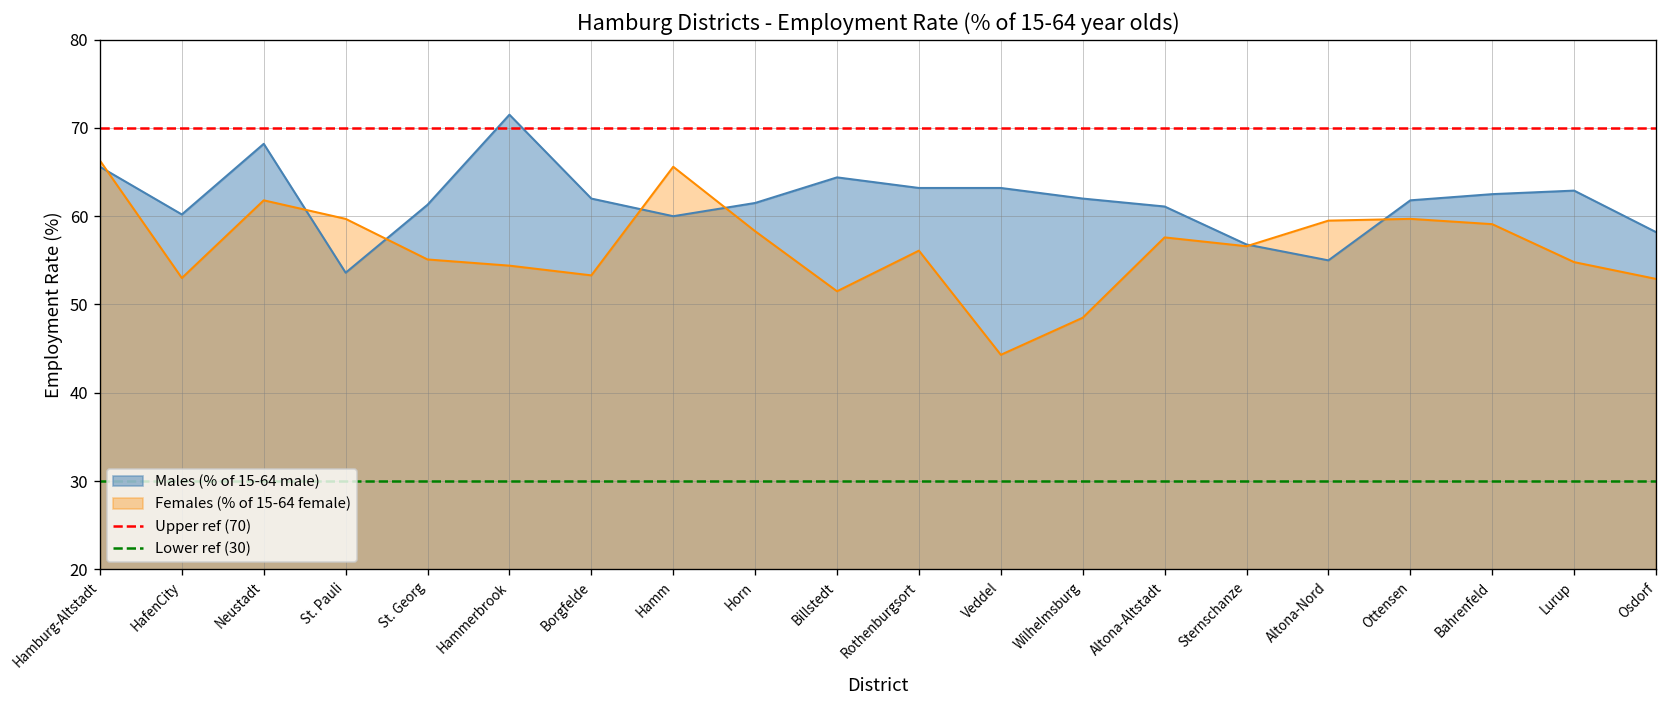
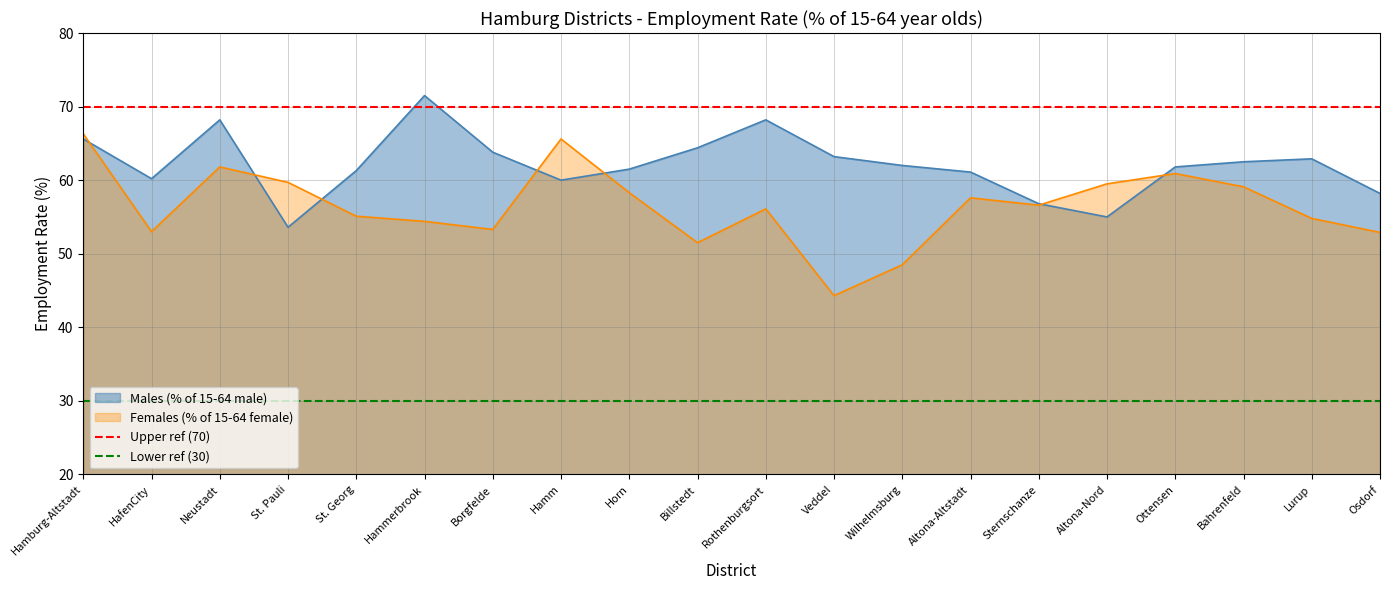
Males (% of 15-64 male), Borgfelde: 62 -> 64
Males (% of 15-64 male), Rothenburgsort: 63 -> 68
Females (% of 15-64 female), Ottensen: 60 -> 61
